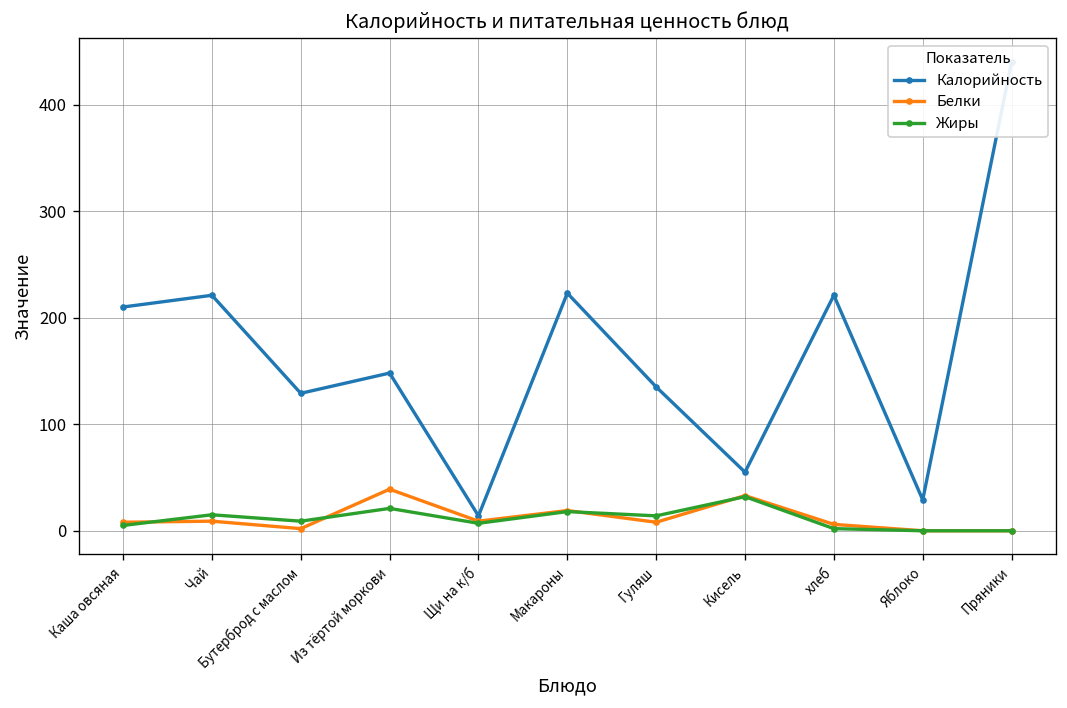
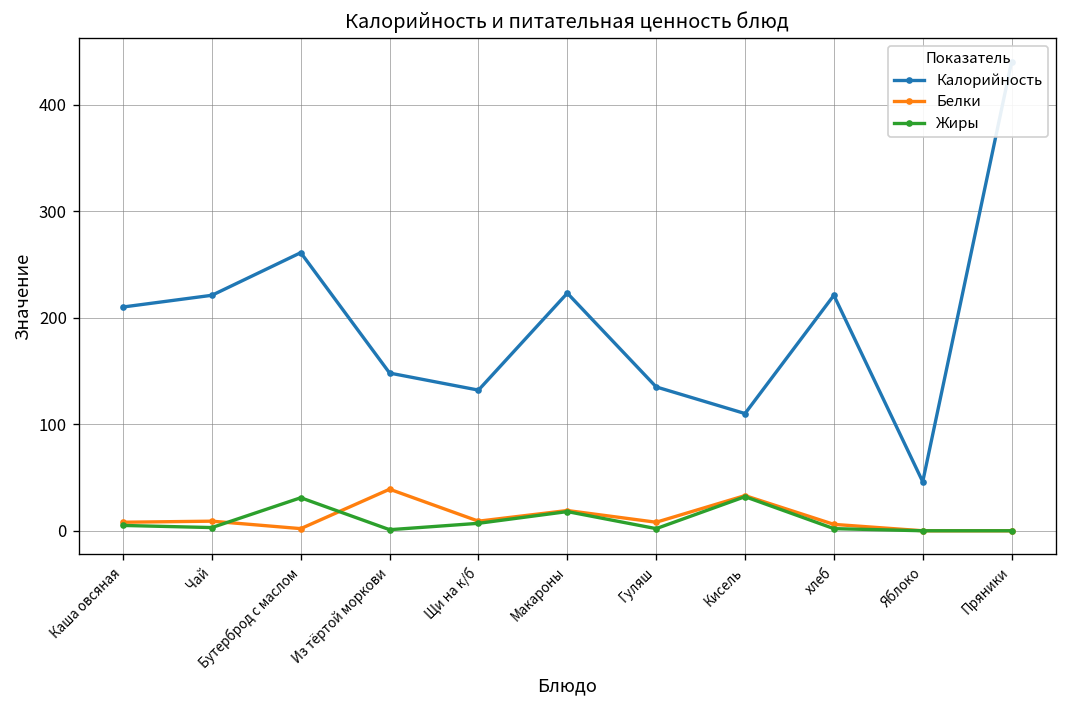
Жиры, Чай: 20 -> 0
Калорийность, Бутерброд с маслом: 130 -> 260
Жиры, Бутерброд с маслом: 10 -> 30
Жиры, Из тёртой моркови: 20 -> 0
Калорийность, Щи на к/б: 10 -> 130
Жиры, Гуляш: 10 -> 0
Калорийность, Кисель: 60 -> 110
Калорийность, Яблоко: 30 -> 50
